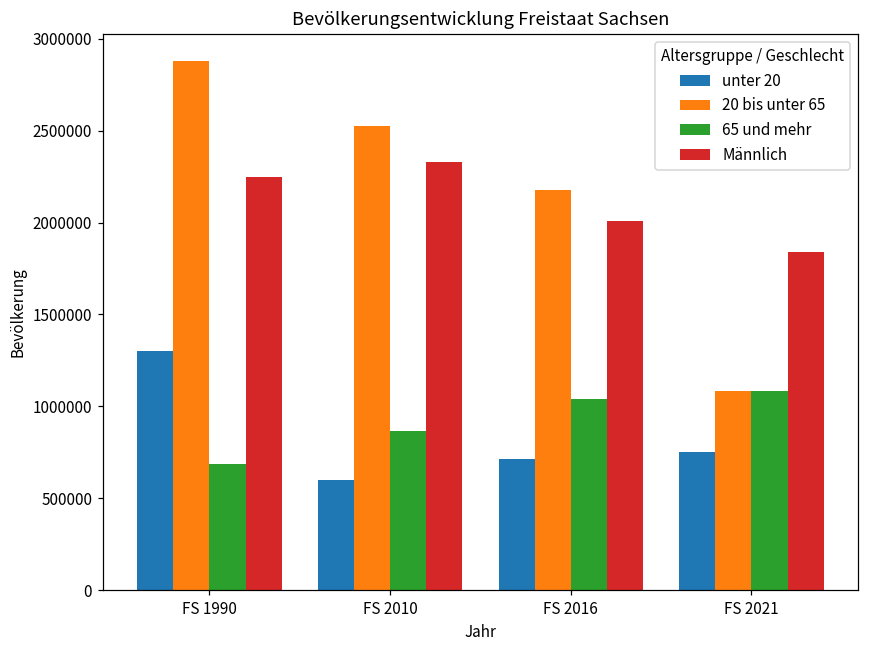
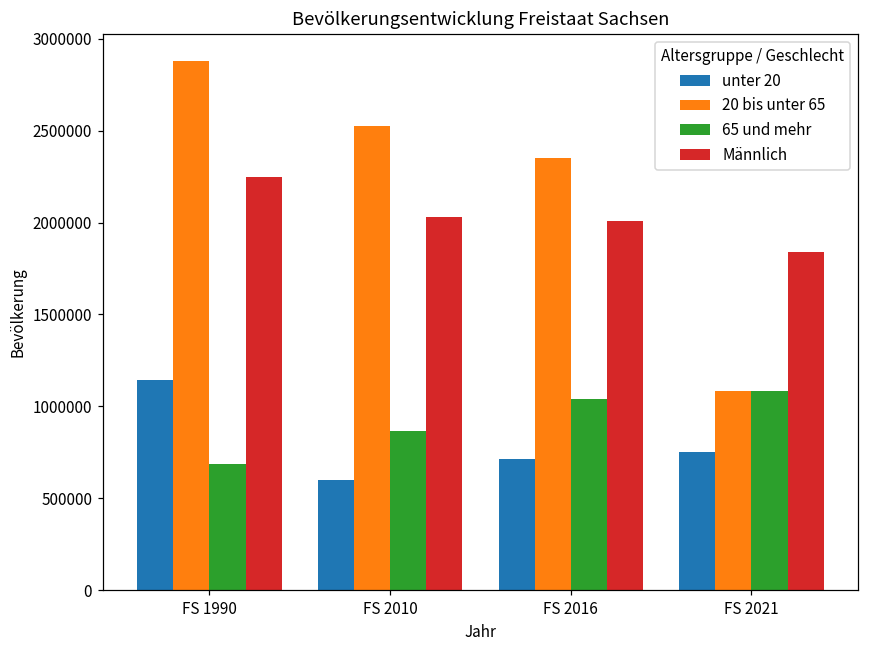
unter 20, FS 1990: 1300000 -> 1150000
Männlich, FS 2010: 2330000 -> 2030000
20 bis unter 65, FS 2016: 2180000 -> 2350000
